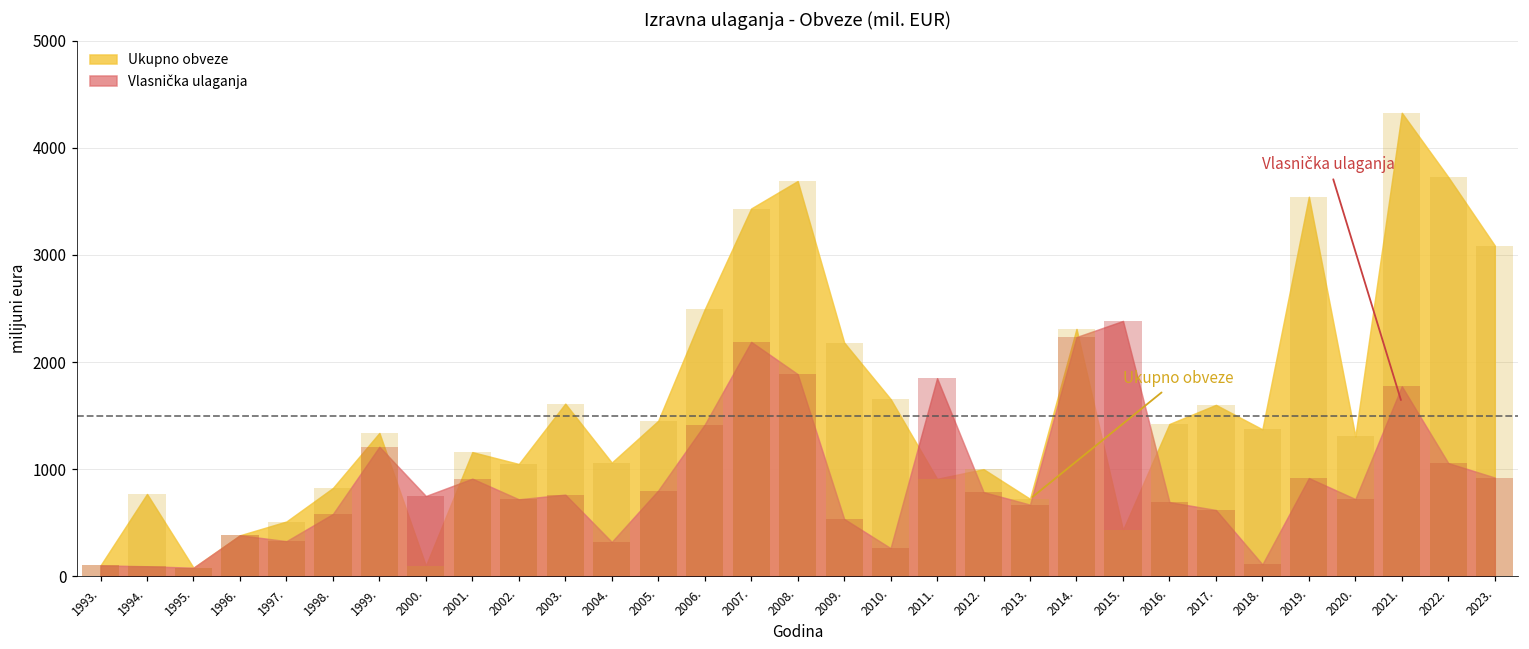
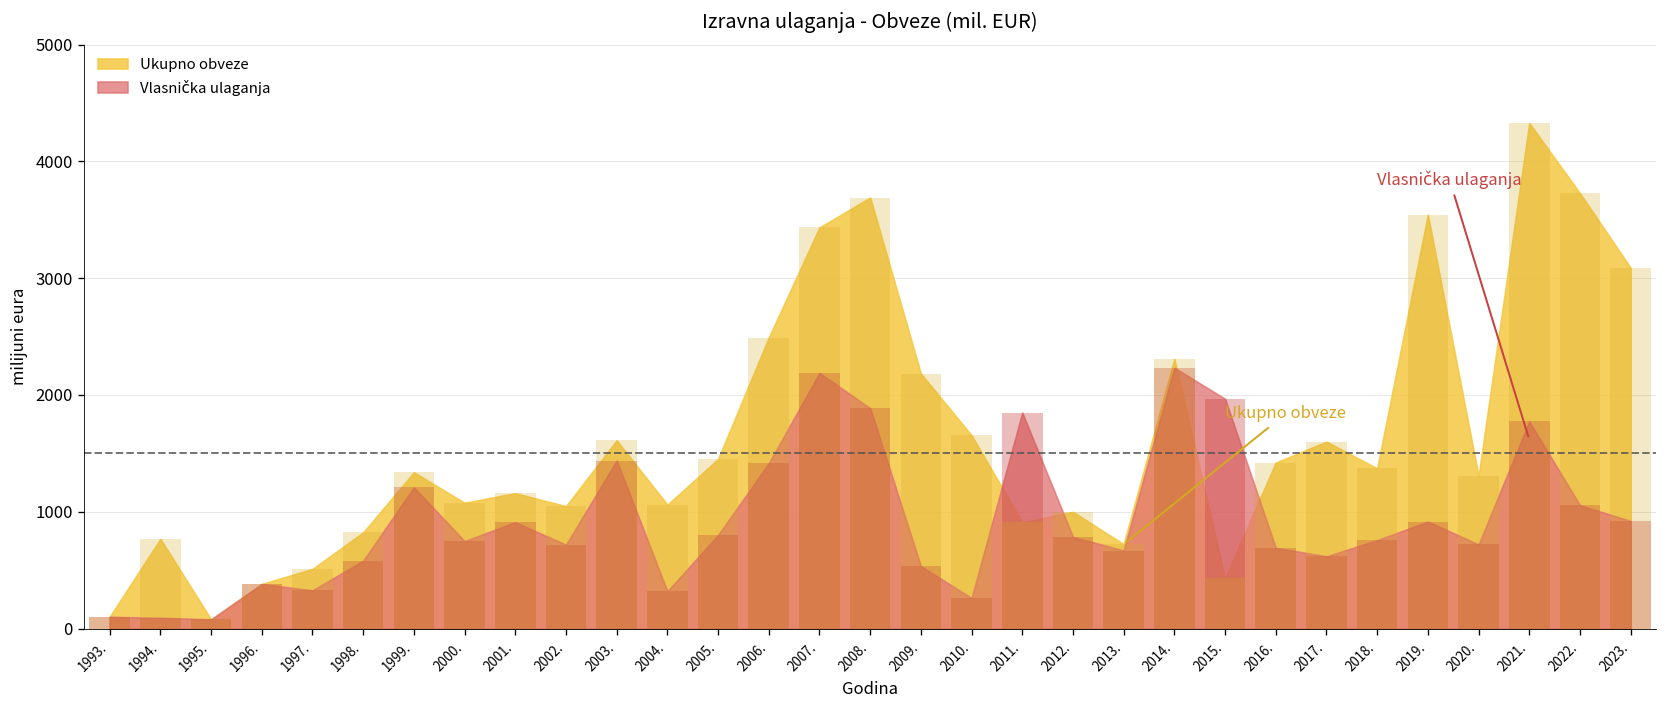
Ukupno obveze, 2000.: 100 -> 1100
Vlasnička ulaganja, 2003.: 800 -> 1400
Vlasnička ulaganja, 2015.: 2400 -> 2000
Vlasnička ulaganja, 2018.: 100 -> 800
